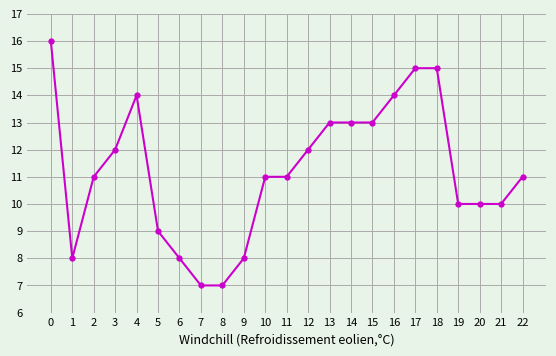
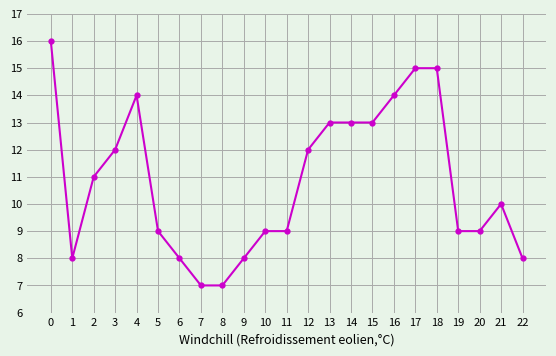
10: 11 -> 9
11: 11 -> 9
19: 10 -> 9
20: 10 -> 9
22: 11 -> 8
